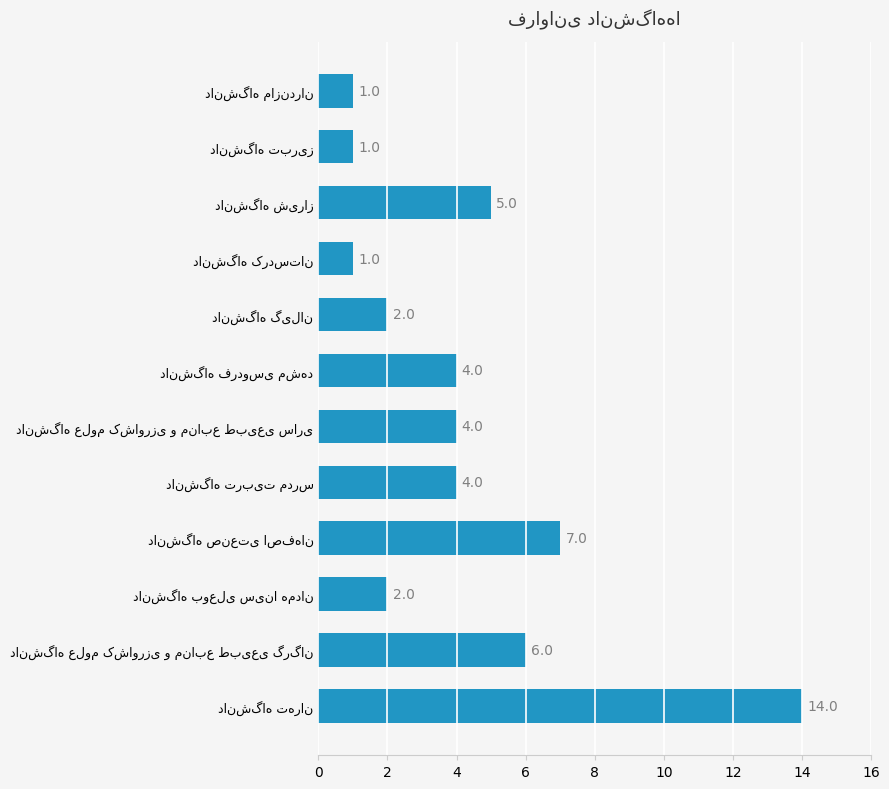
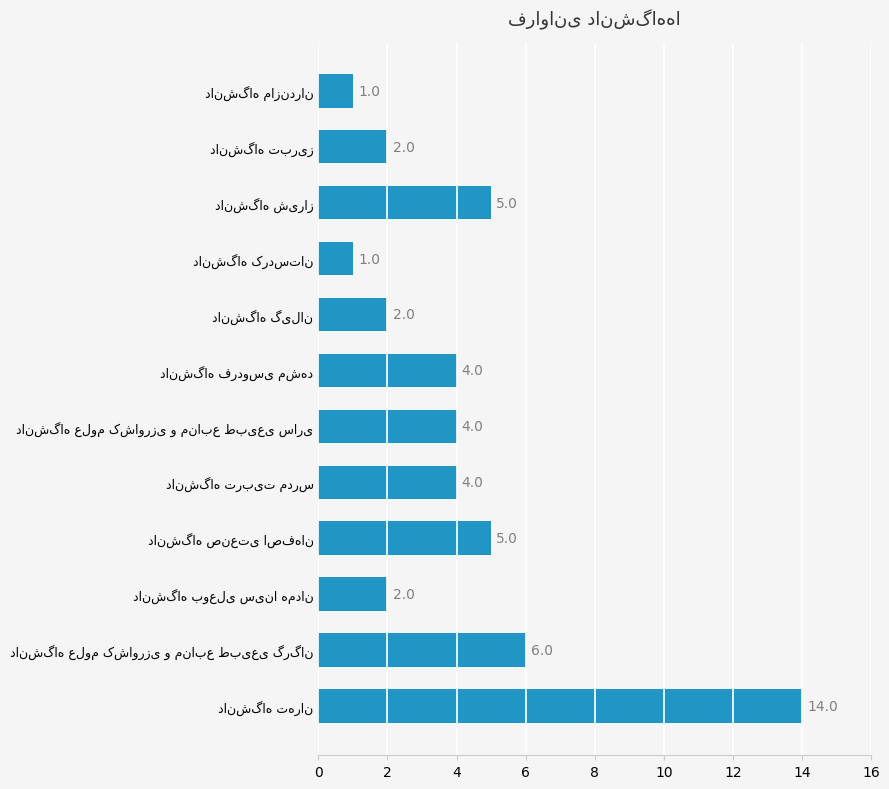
دانشگاه تبریز: 1.0 -> 2.0
دانشگاه صنعتی اصفهان: 7.0 -> 5.0
